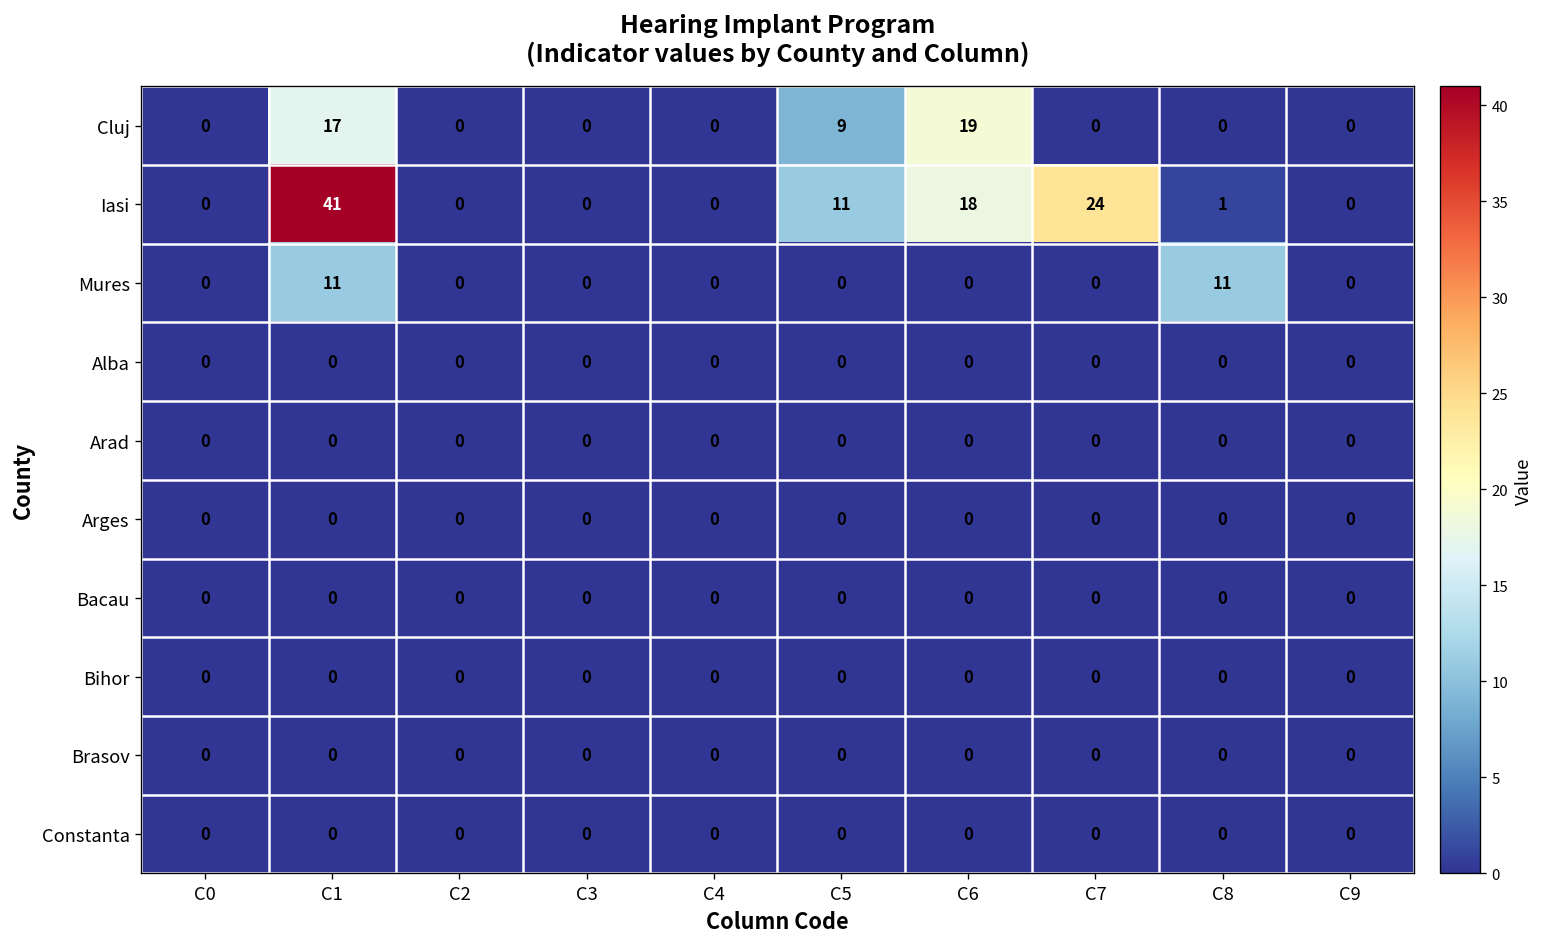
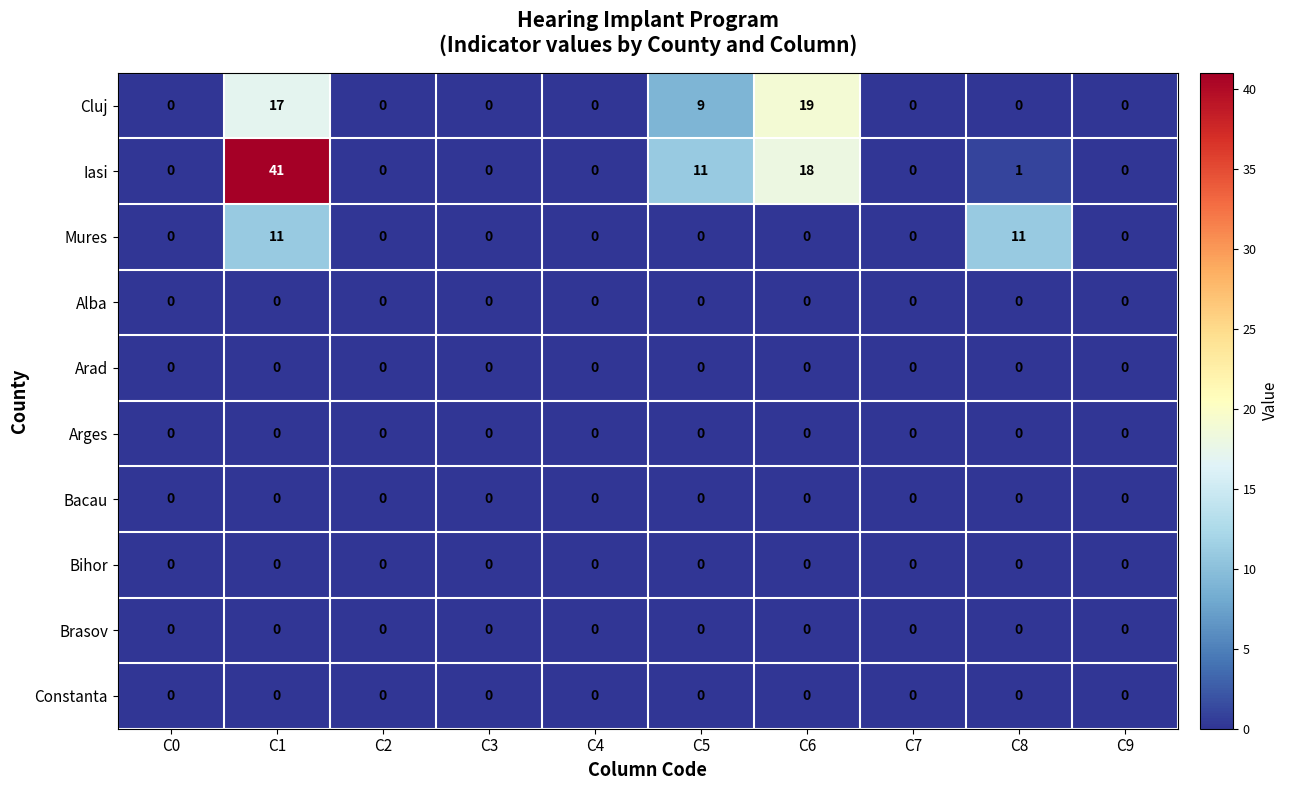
Iasi, C7: 24 -> 0
